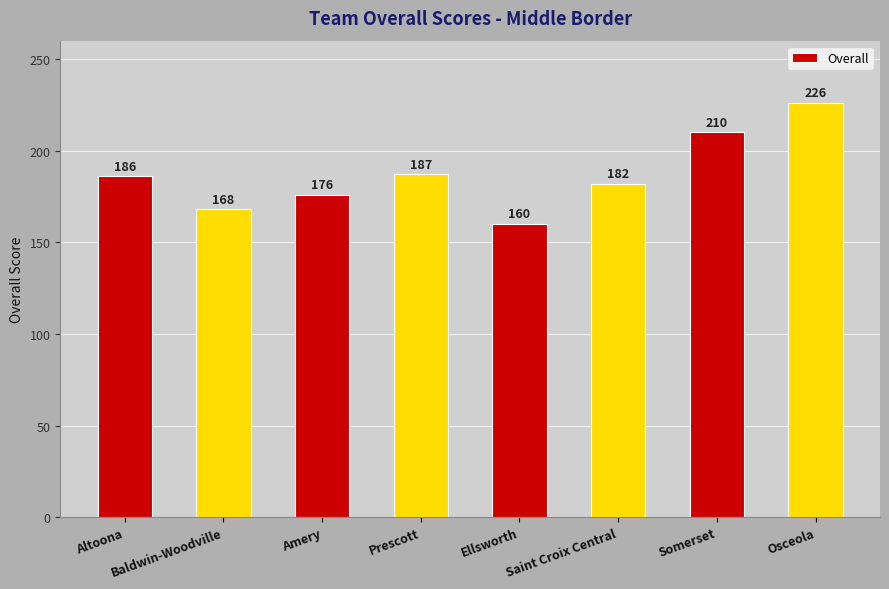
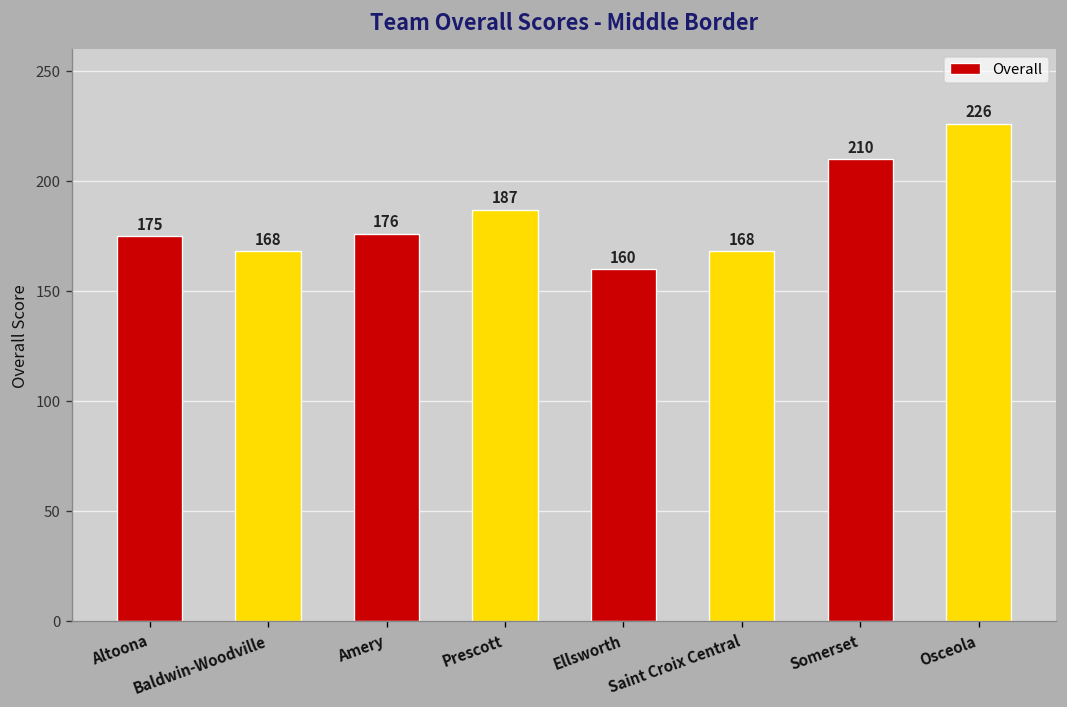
Altoona: 186 -> 175
Saint Croix Central: 182 -> 168
